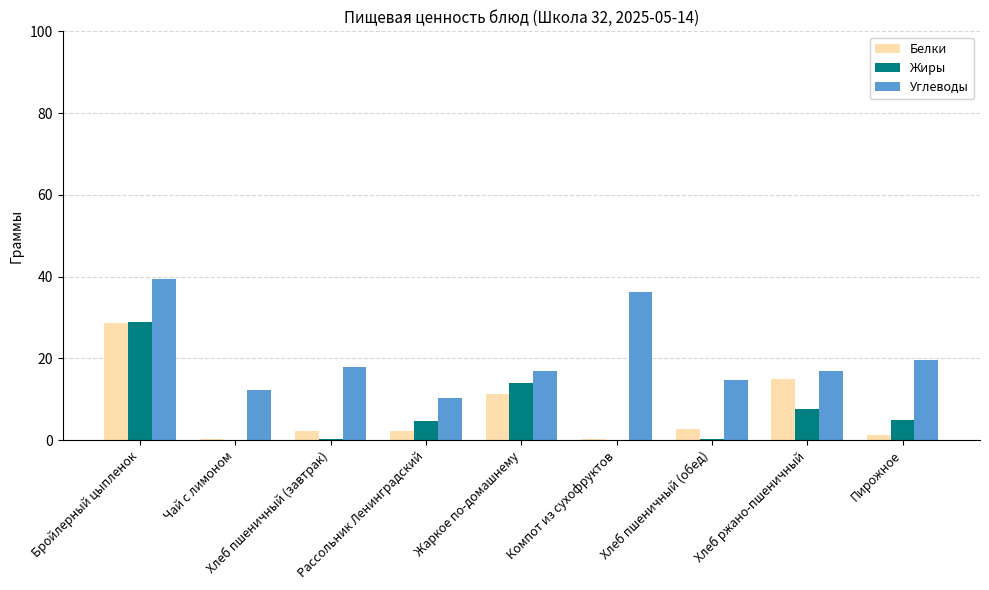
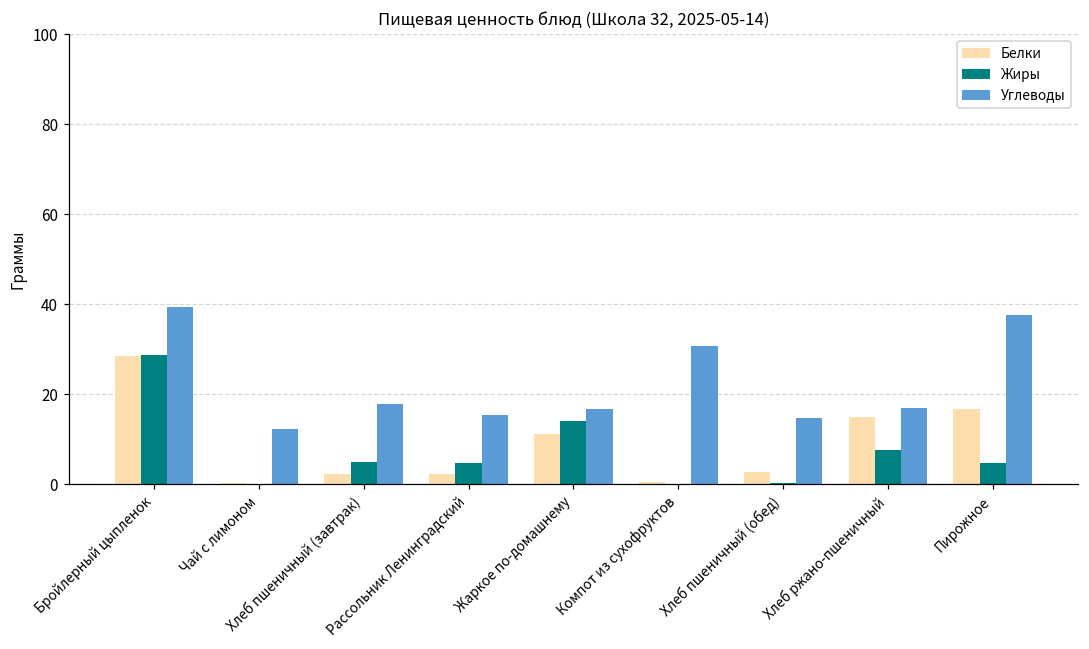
Жиры, Хлеб пшеничный (завтрак): 0 -> 5
Углеводы, Рассольник Ленинградский: 10 -> 15
Углеводы, Компот из сухофруктов: 36 -> 31
Белки, Пирожное: 1 -> 17
Углеводы, Пирожное: 20 -> 38
